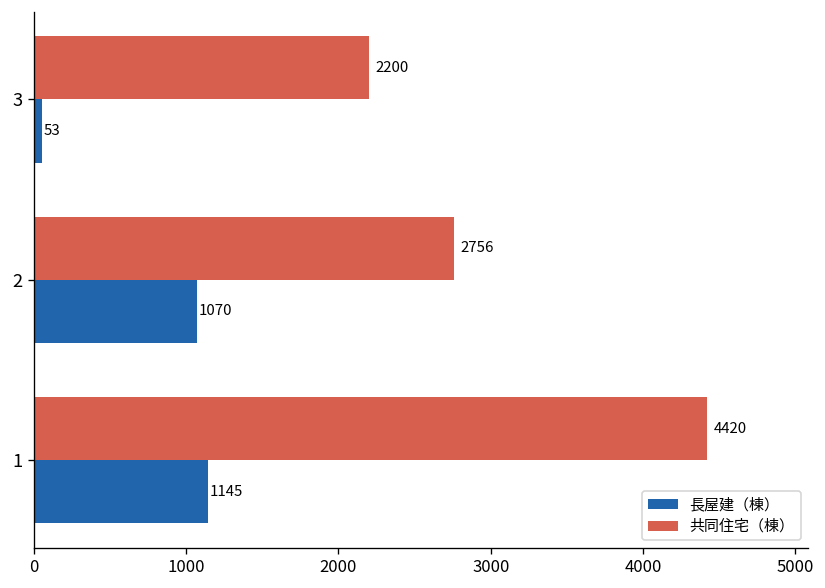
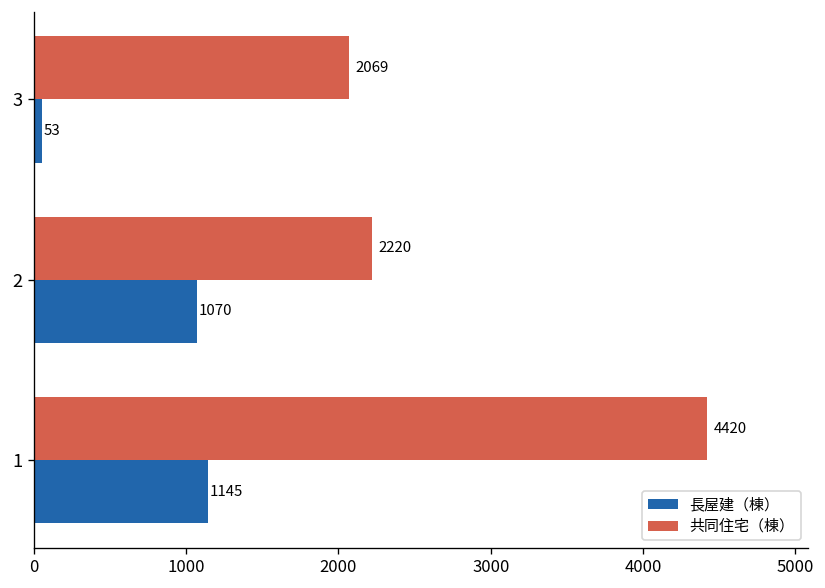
共同住宅（棟）, 3: 2200 -> 2069
共同住宅（棟）, 2: 2756 -> 2220
